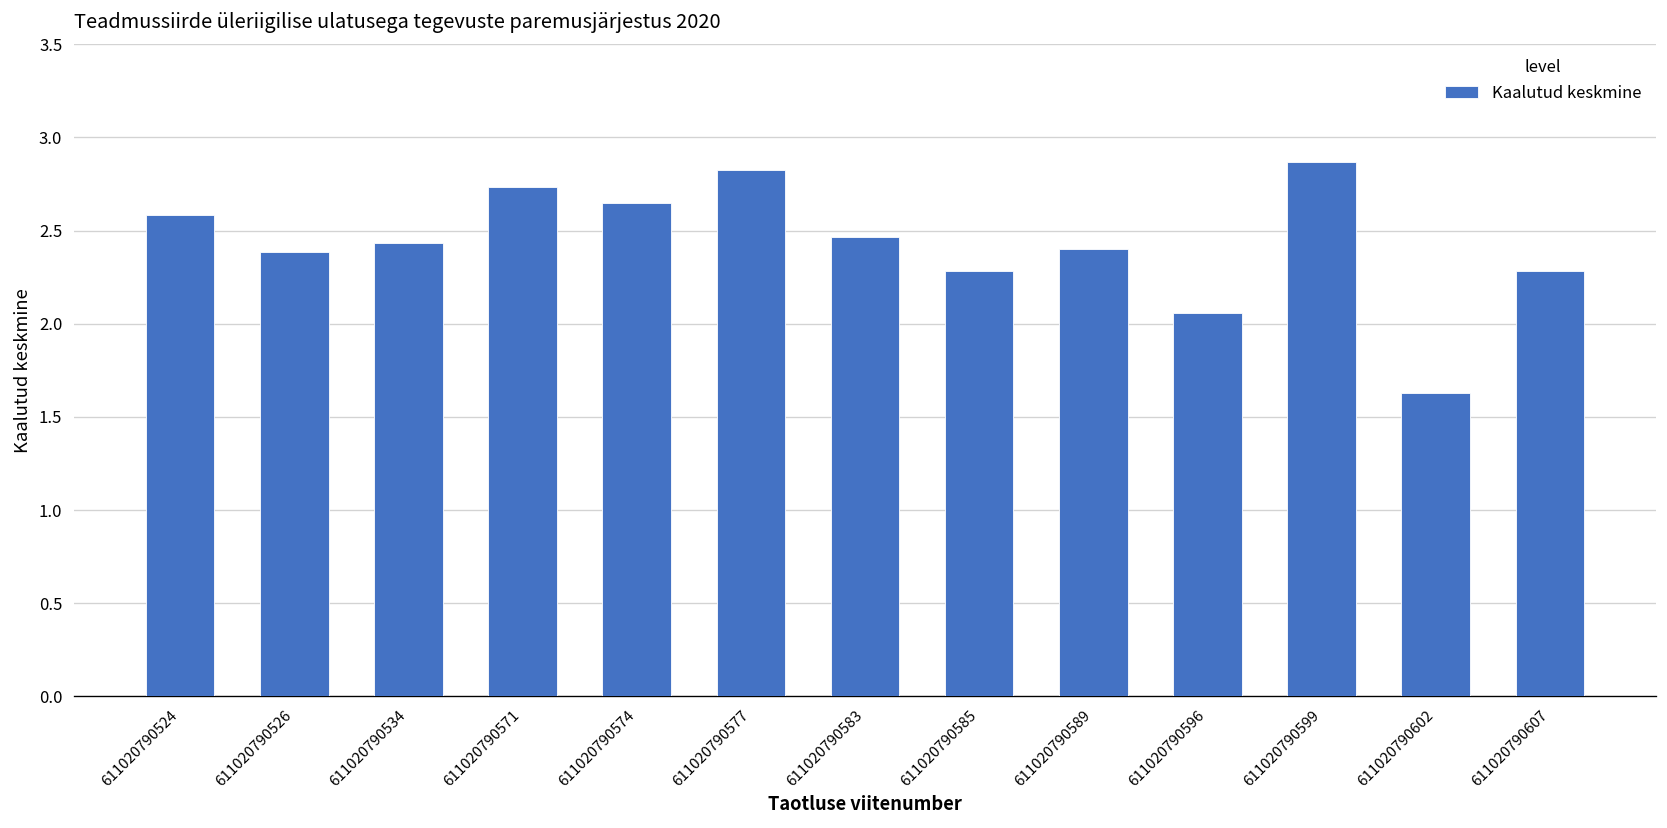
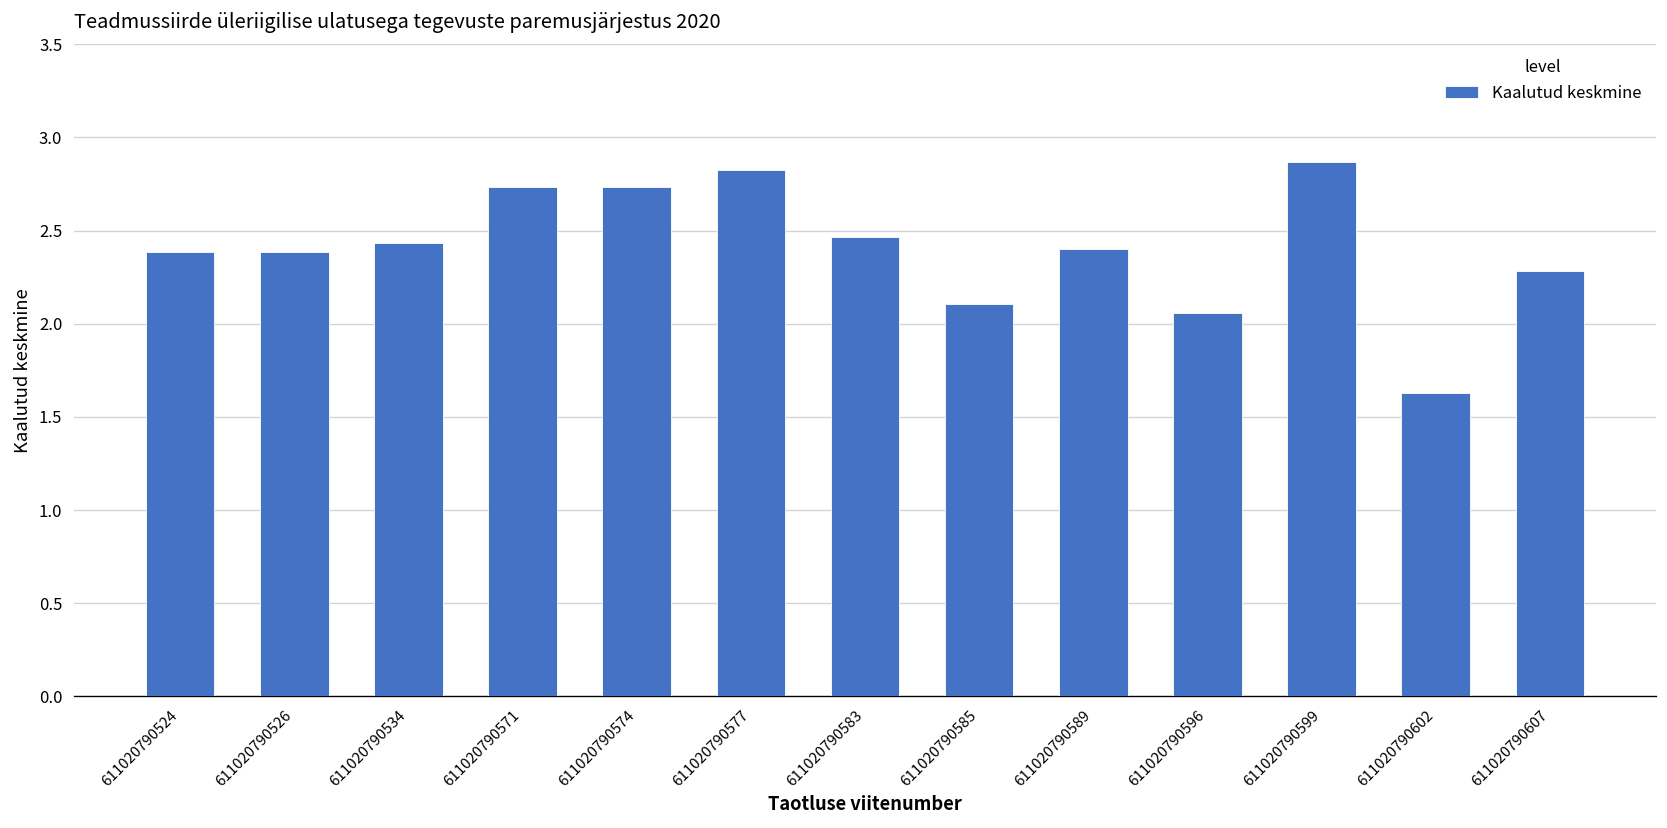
611020790524: 2.58 -> 2.38
611020790574: 2.65 -> 2.73
611020790585: 2.28 -> 2.11
